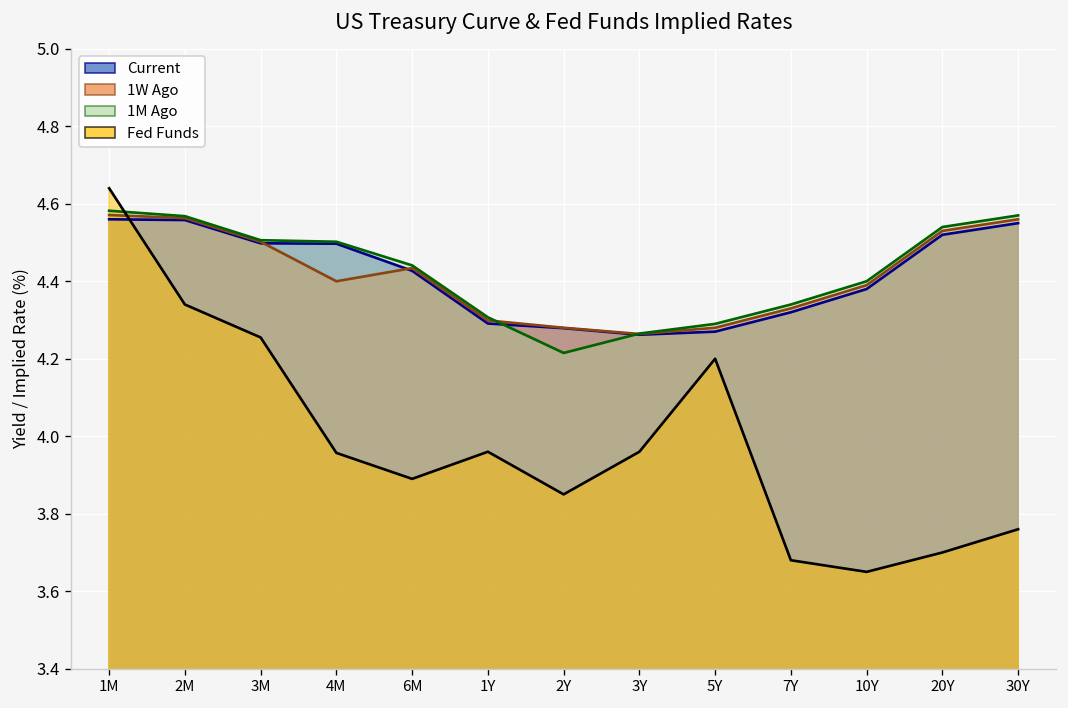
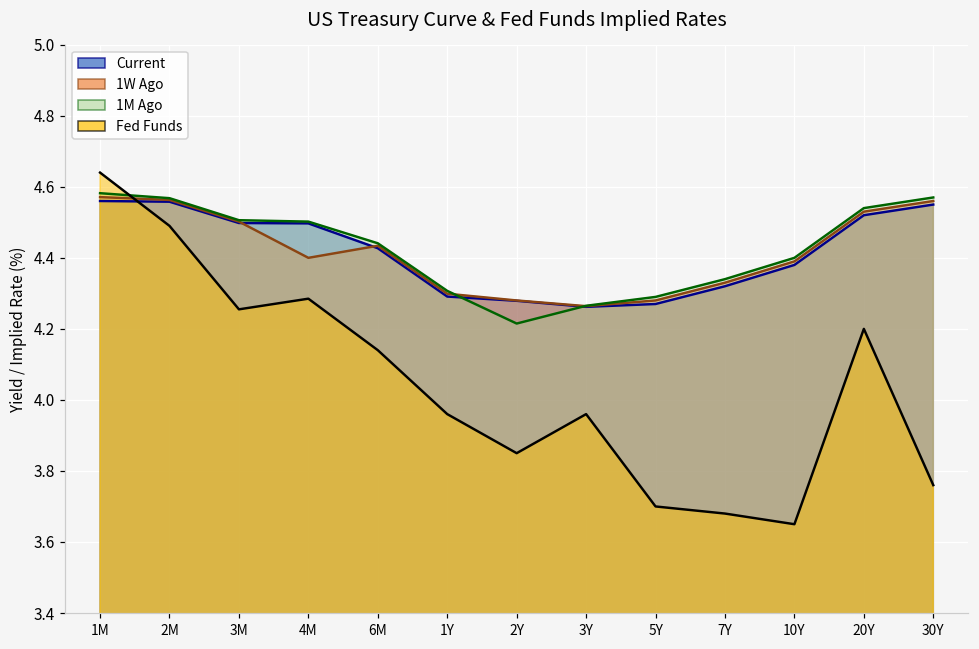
Fed Funds, 2M: 4.34 -> 4.49
Fed Funds, 4M: 3.96 -> 4.29
Fed Funds, 6M: 3.89 -> 4.14
Fed Funds, 5Y: 4.2 -> 3.7
Fed Funds, 20Y: 3.7 -> 4.2
